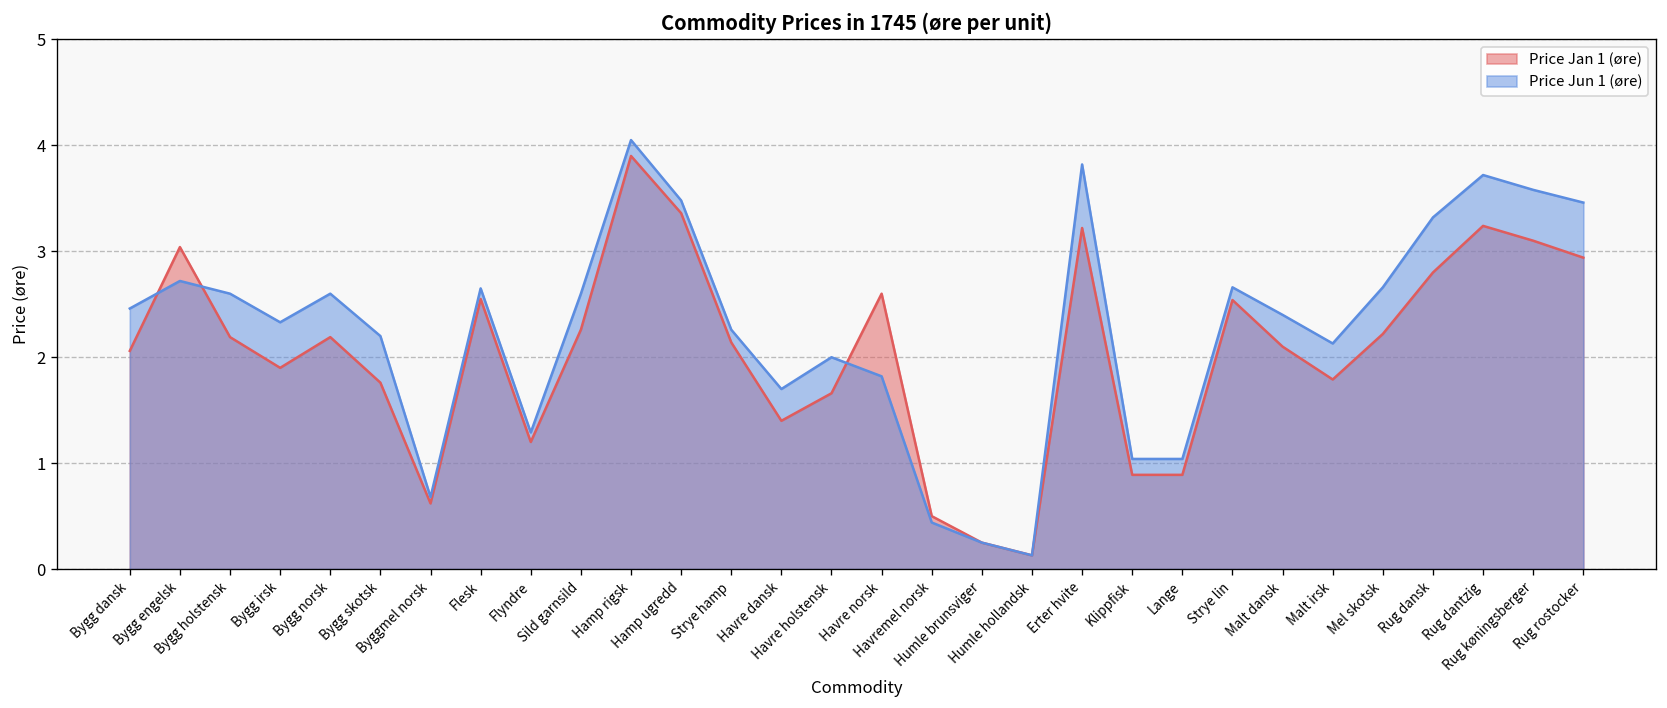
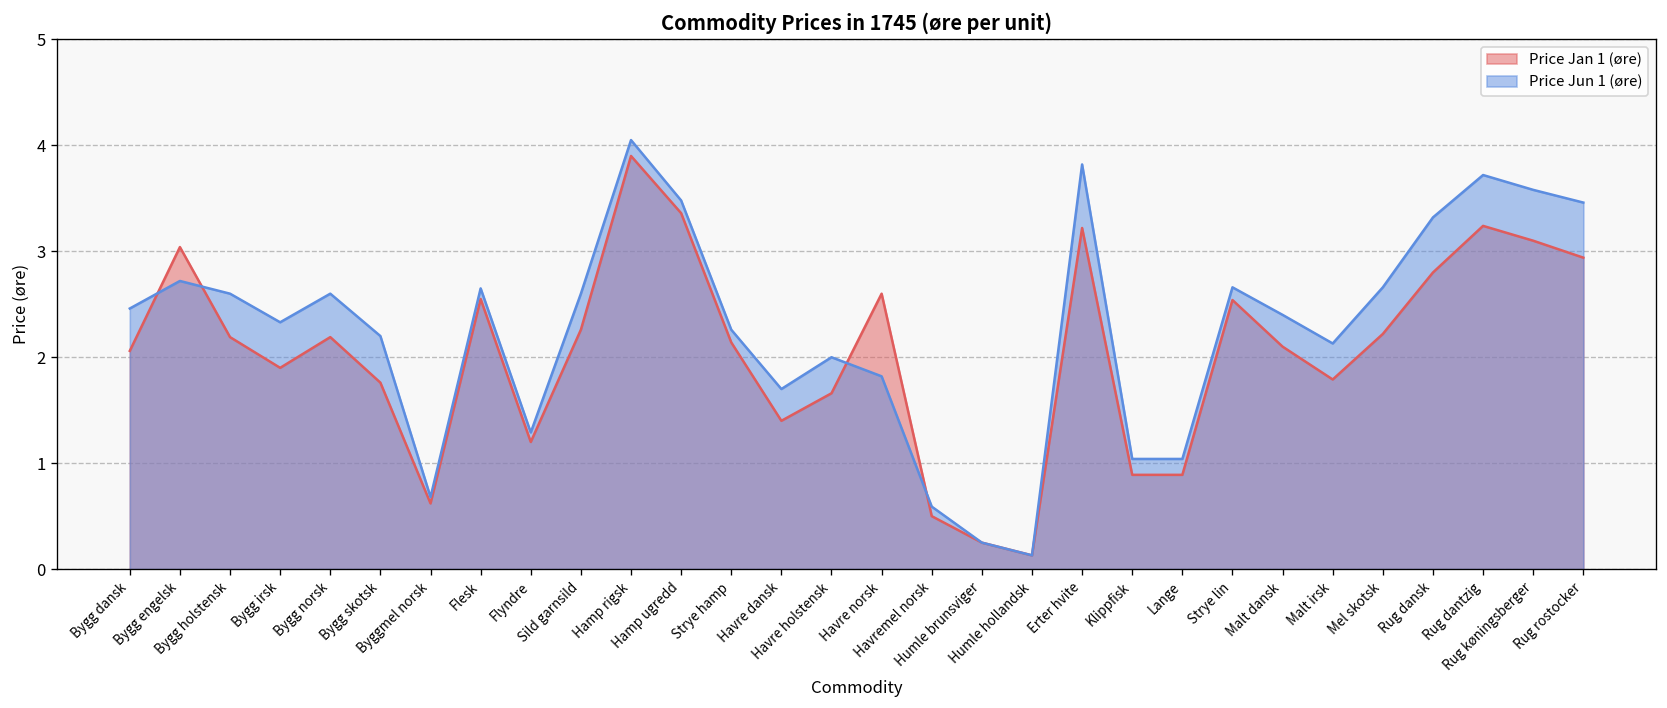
Price Jun 1 (øre), Havremel norsk: 0.4 -> 0.6
